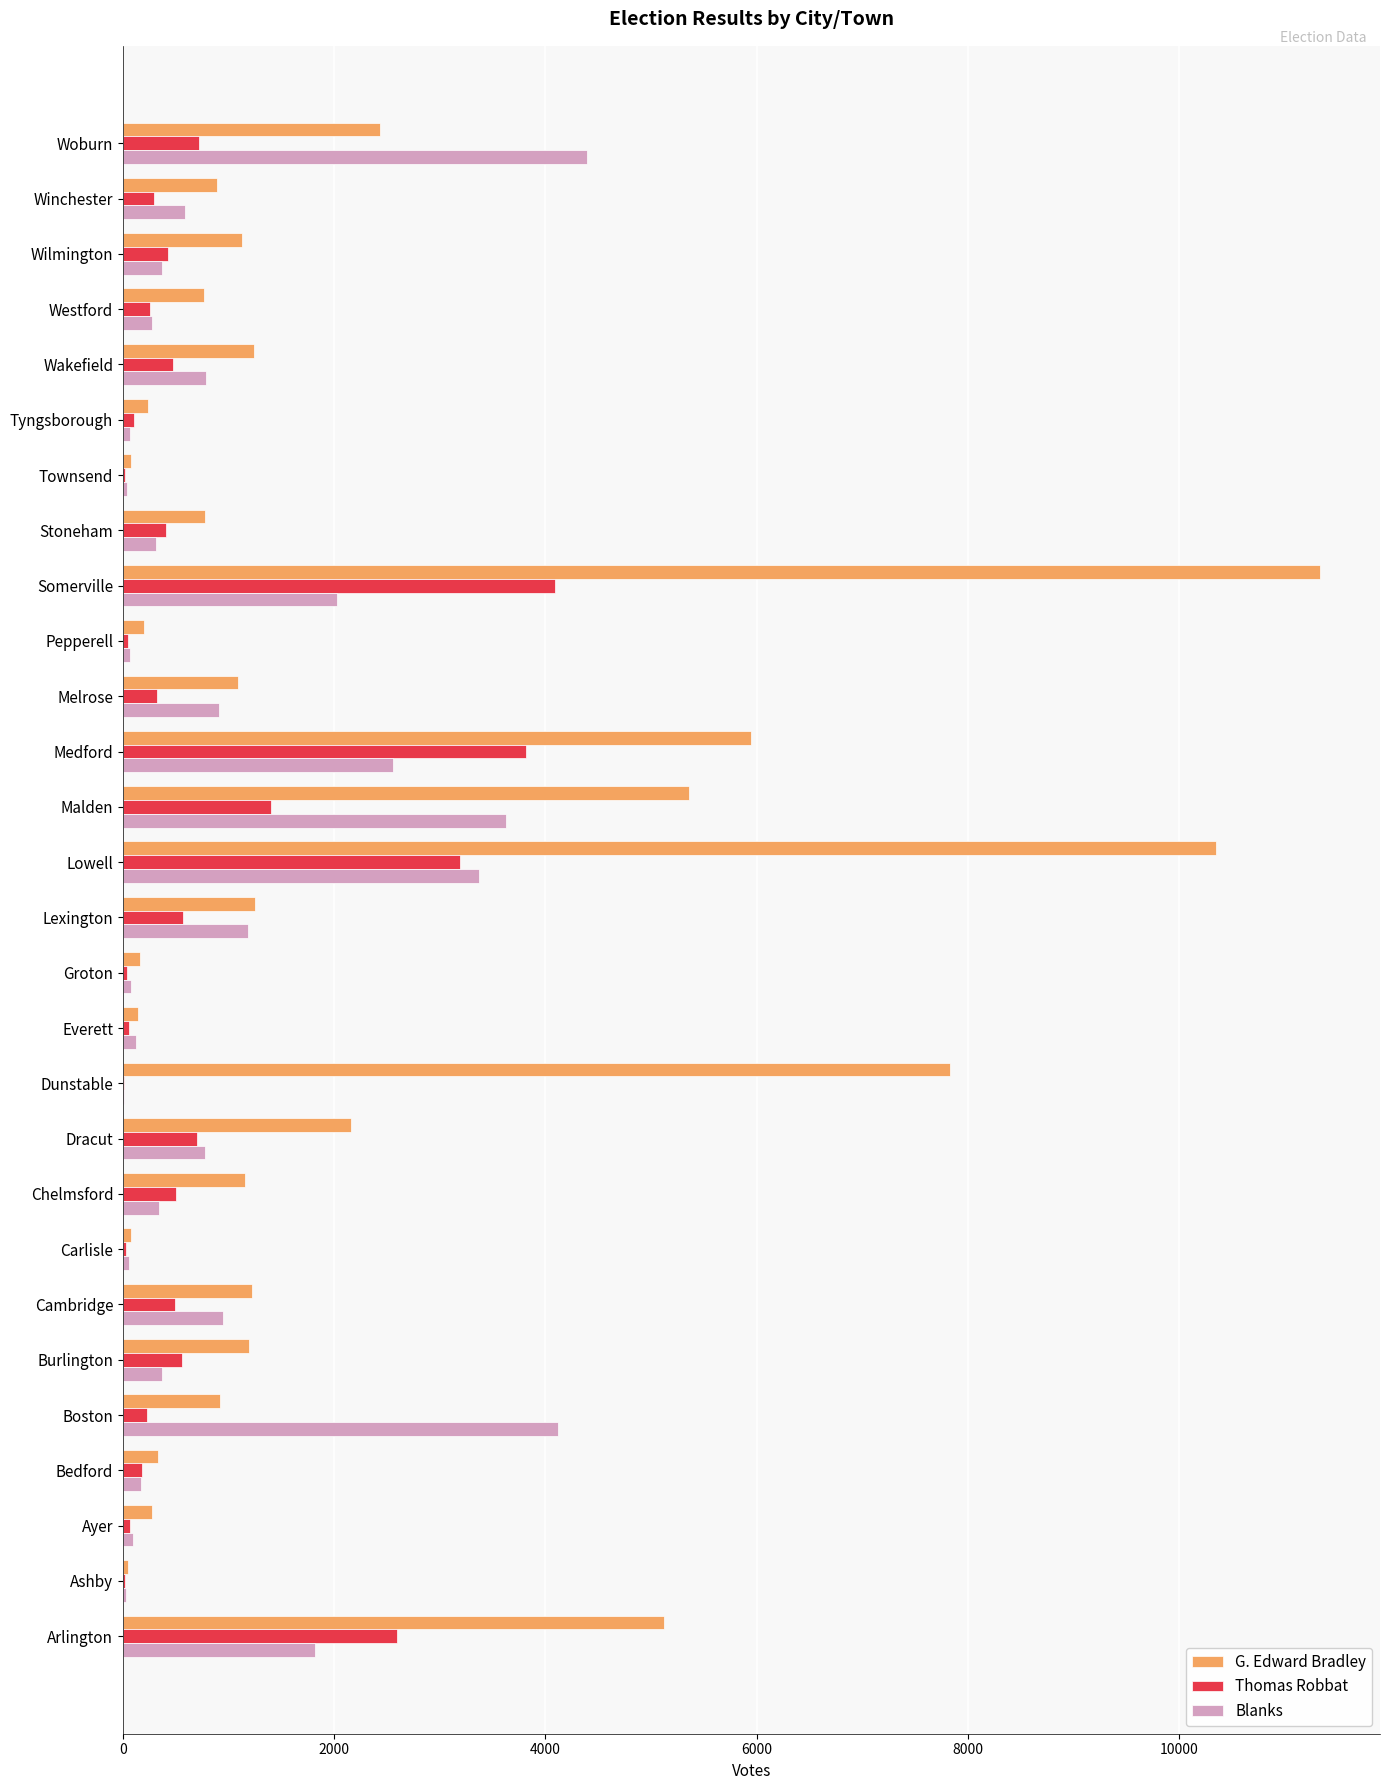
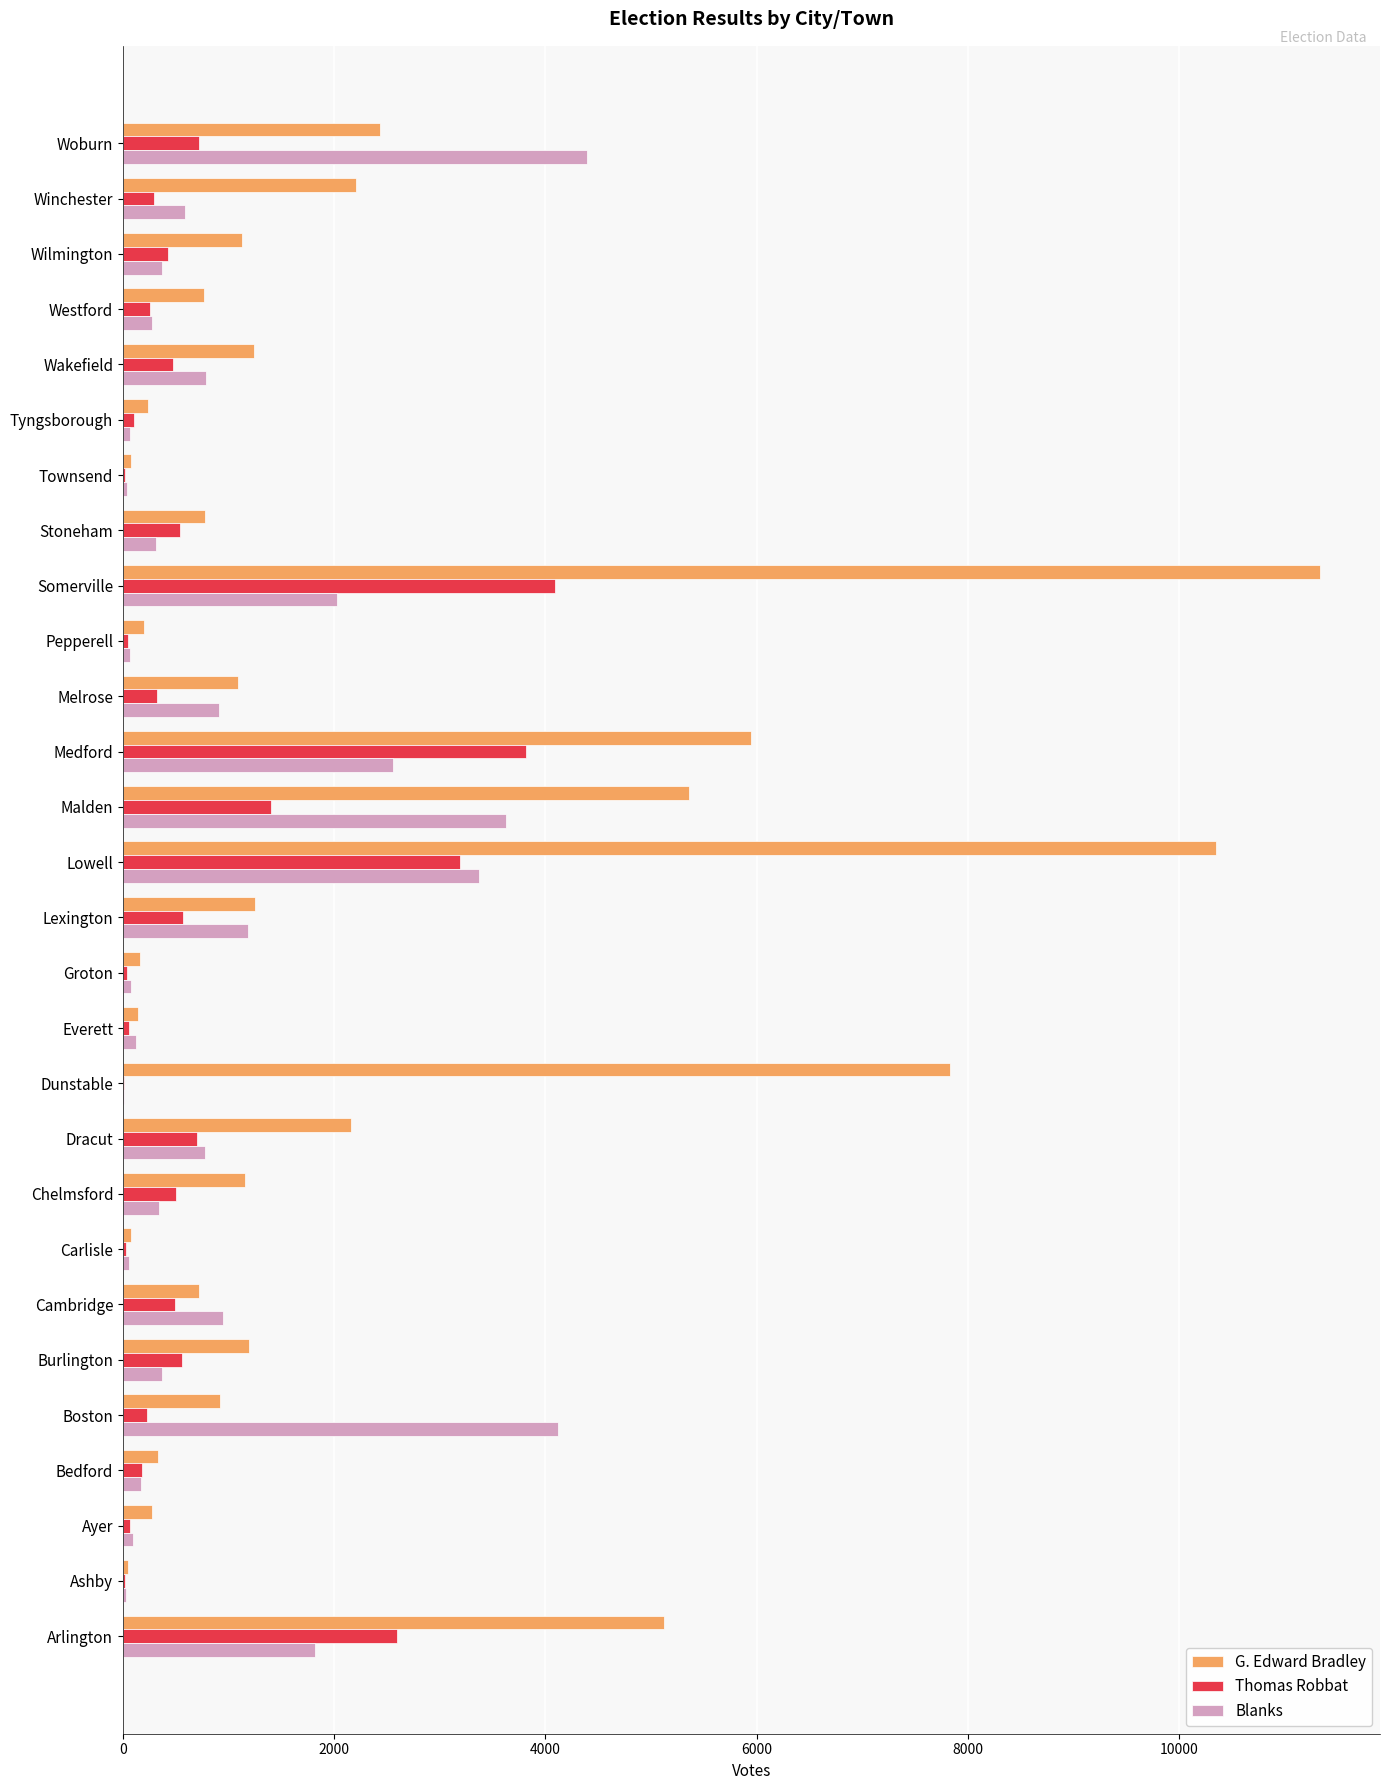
G. Edward Bradley, Winchester: 890 -> 2210
Thomas Robbat, Stoneham: 410 -> 540
G. Edward Bradley, Cambridge: 1230 -> 720
